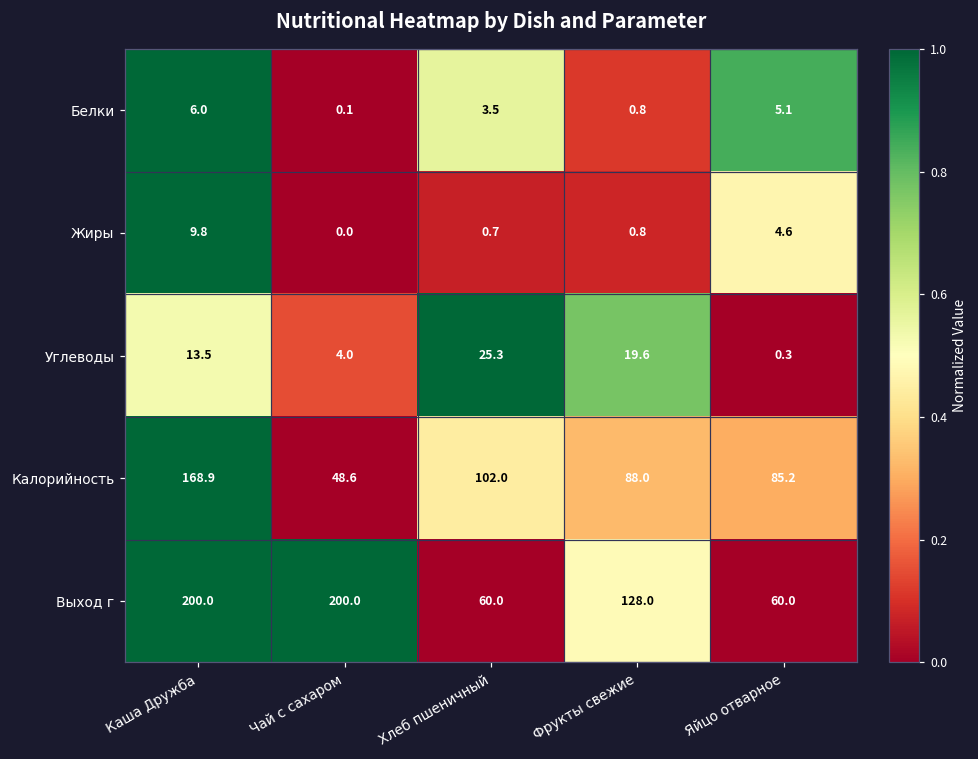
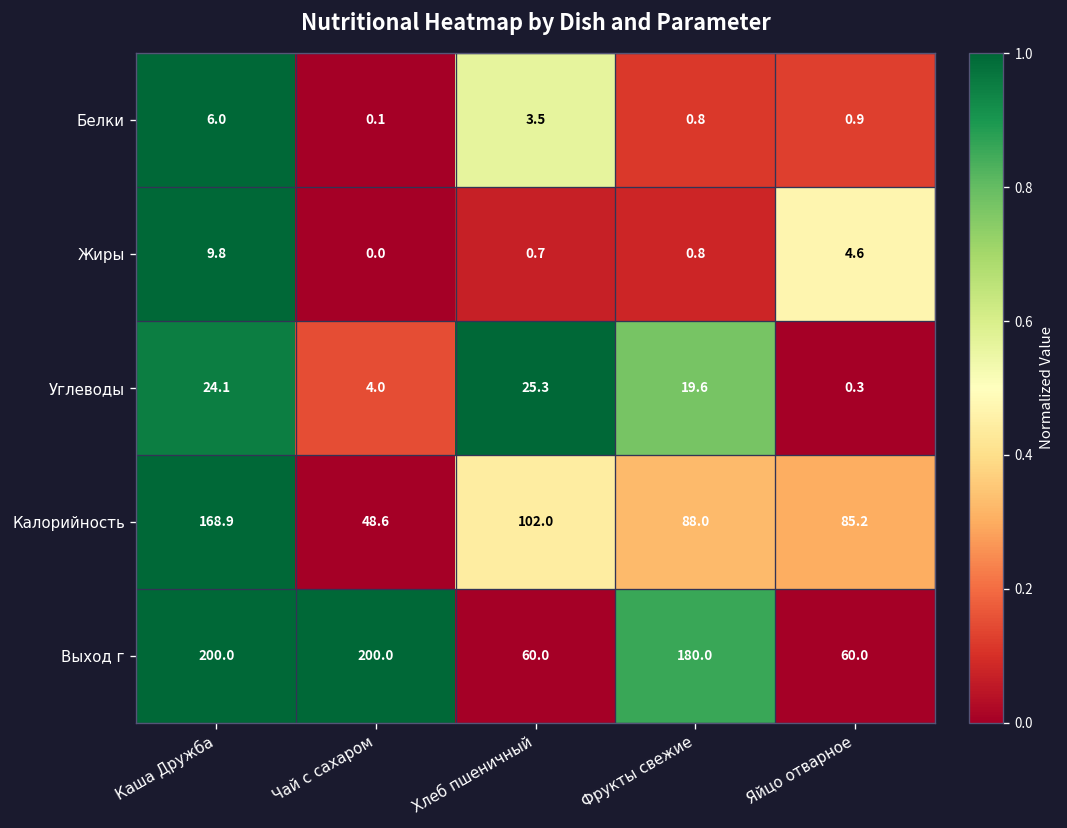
Белки, Яйцо отварное: 5.1 -> 0.9
Углеводы, Каша Дружба: 13.5 -> 24.1
Выход г, Фрукты свежие: 128.0 -> 180.0
